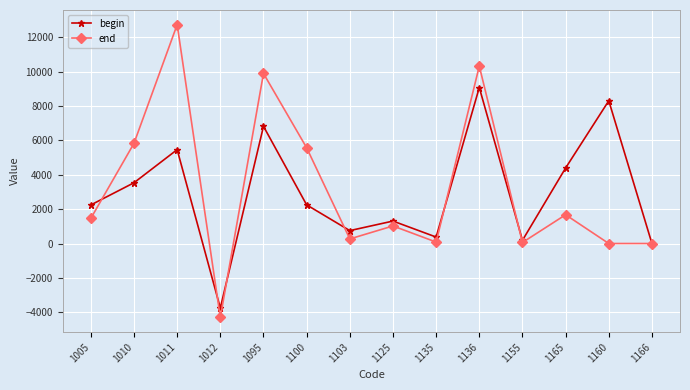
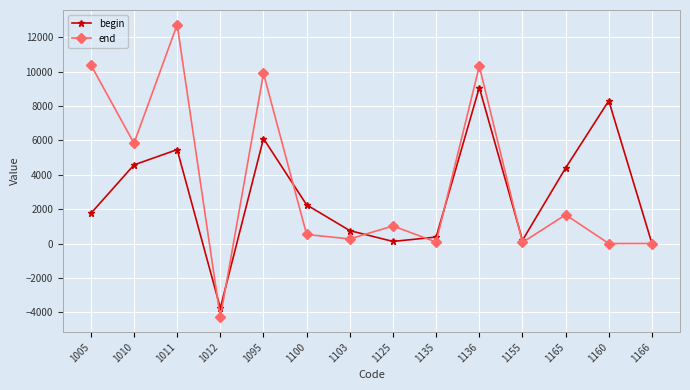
begin, 1005: 2200 -> 1800
end, 1005: 1500 -> 10400
begin, 1010: 3500 -> 4600
begin, 1095: 6800 -> 6100
end, 1100: 5600 -> 500
begin, 1125: 1300 -> 100
